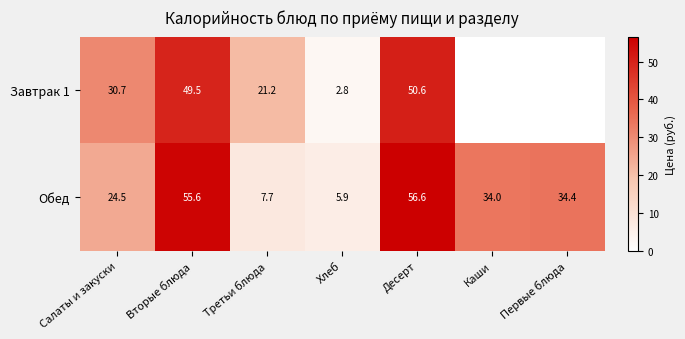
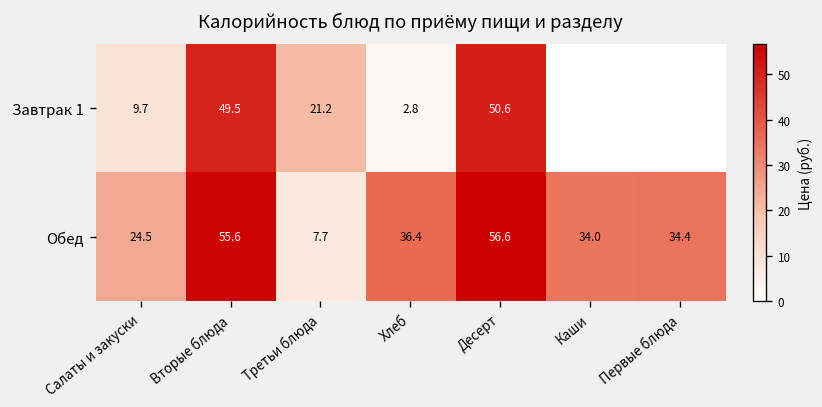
Завтрак 1, Салаты и закуски: 30.7 -> 9.7
Обед, Хлеб: 5.9 -> 36.4
